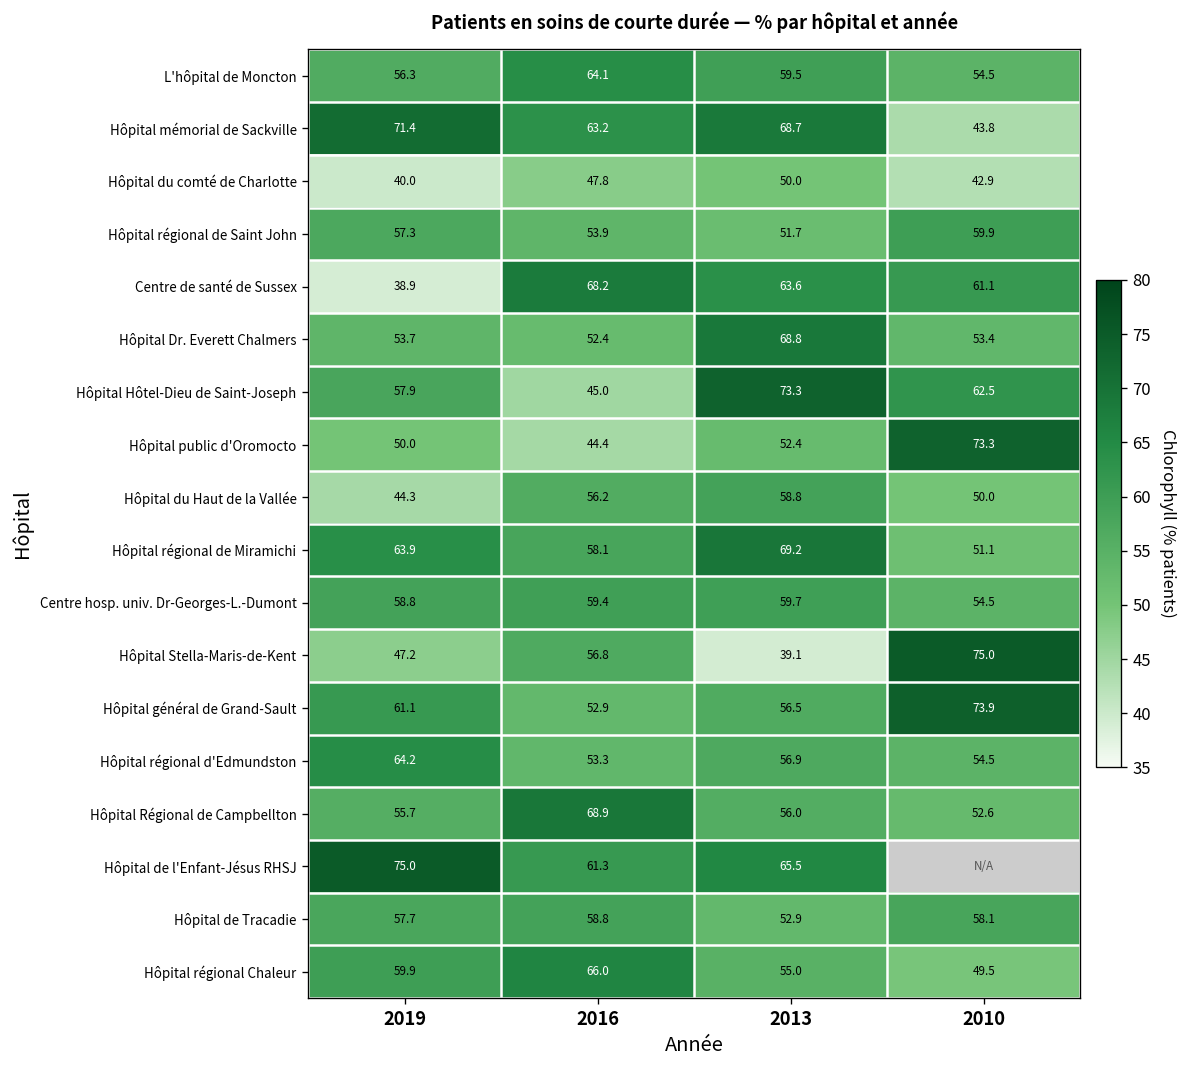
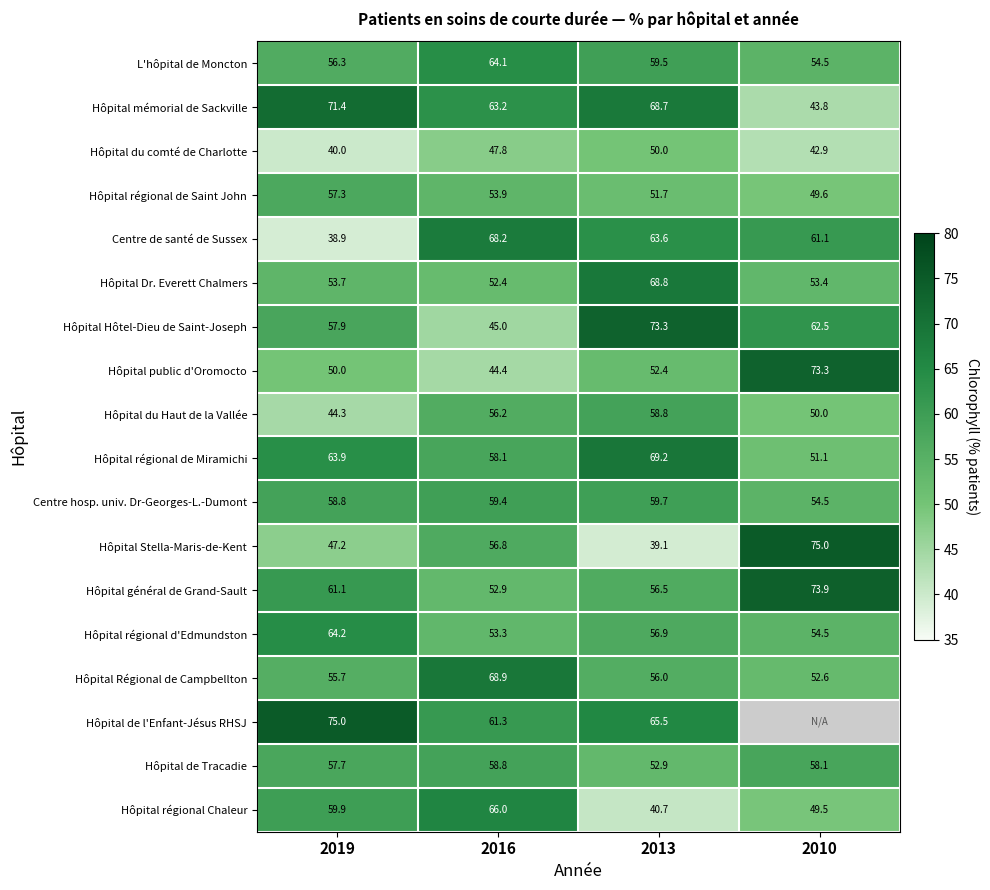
Hôpital régional de Saint John, 2010: 59.9 -> 49.6
Hôpital régional Chaleur, 2013: 55.0 -> 40.7
